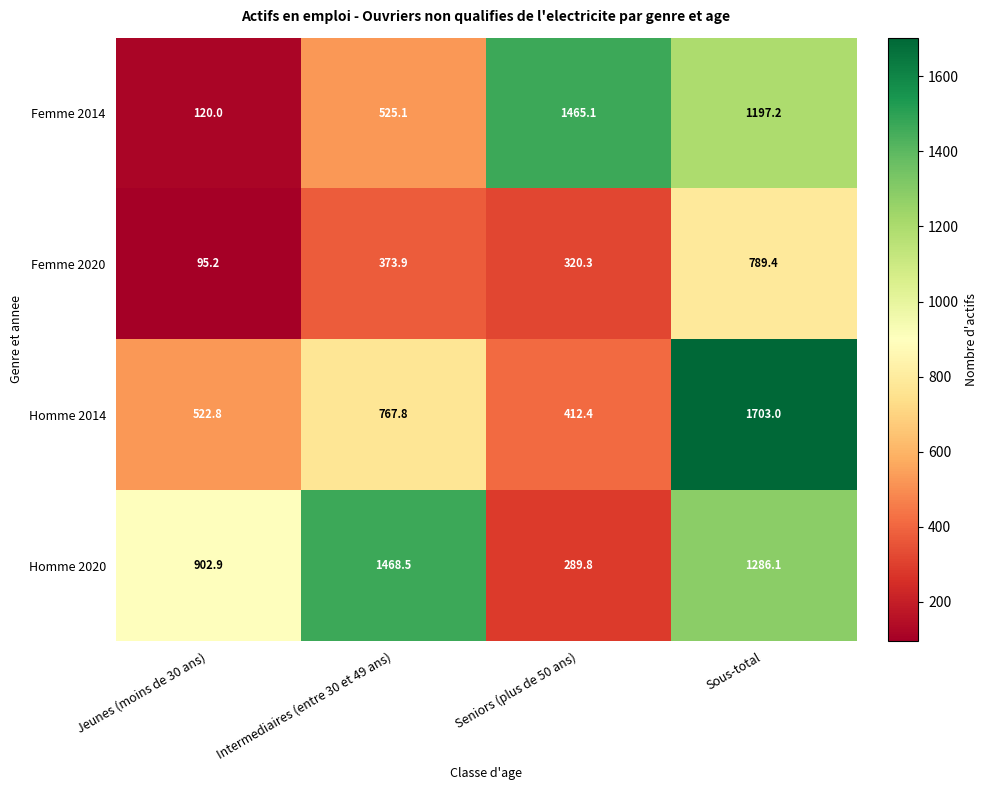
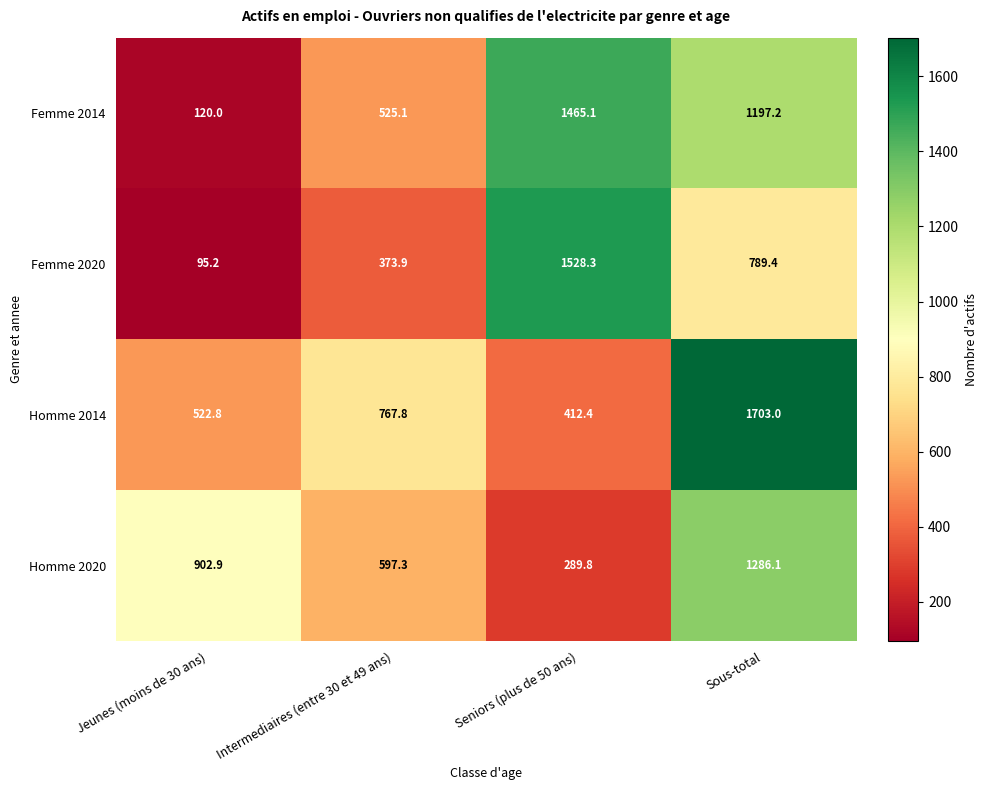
Femme 2020, Seniors (plus de 50 ans): 320.3 -> 1528.3
Homme 2020, Intermediaires (entre 30 et 49 ans): 1468.5 -> 597.3
